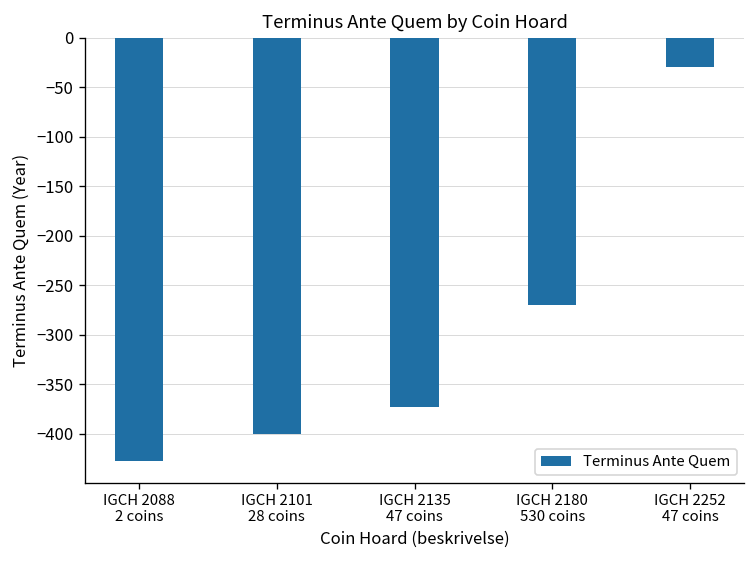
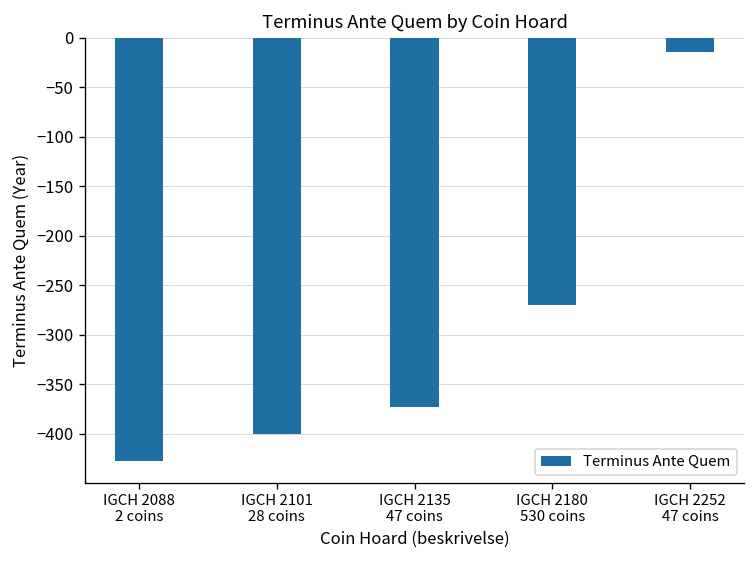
IGCH 2252 47 coins: -30 -> -20
